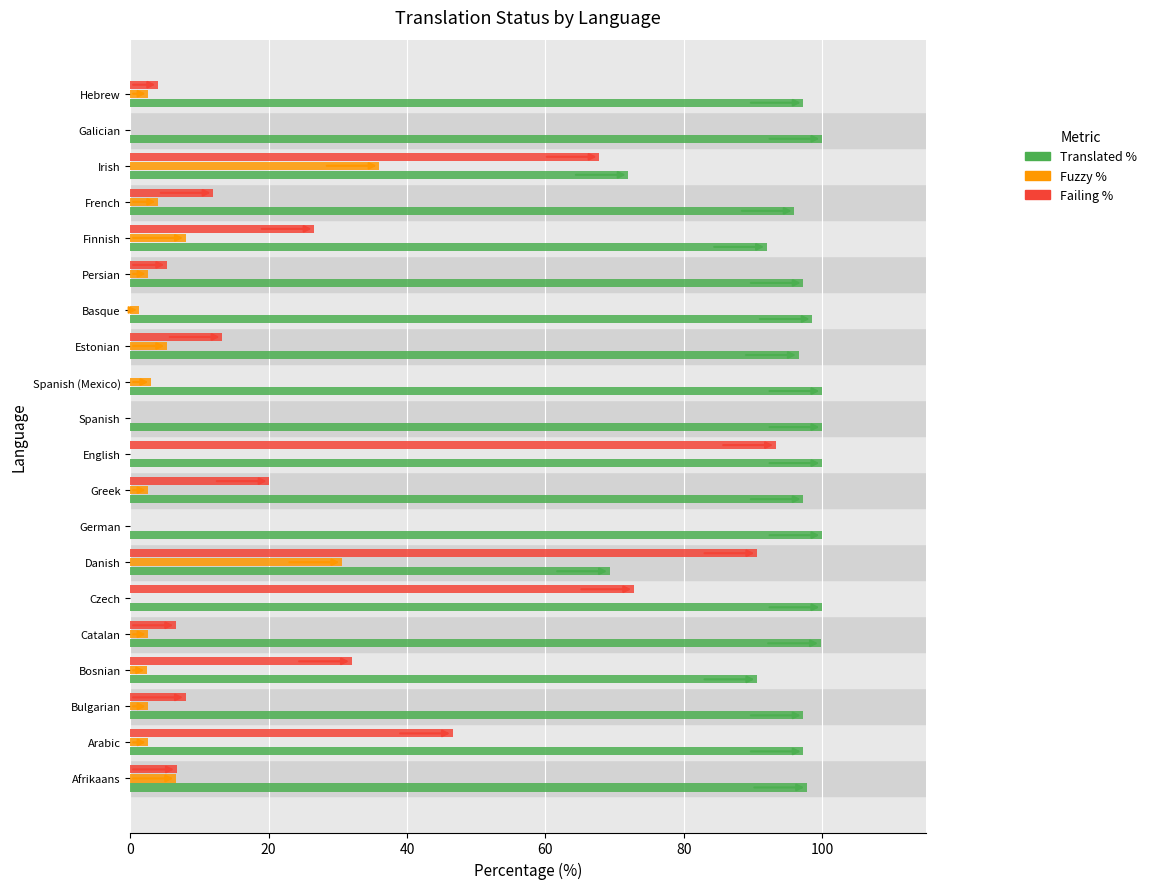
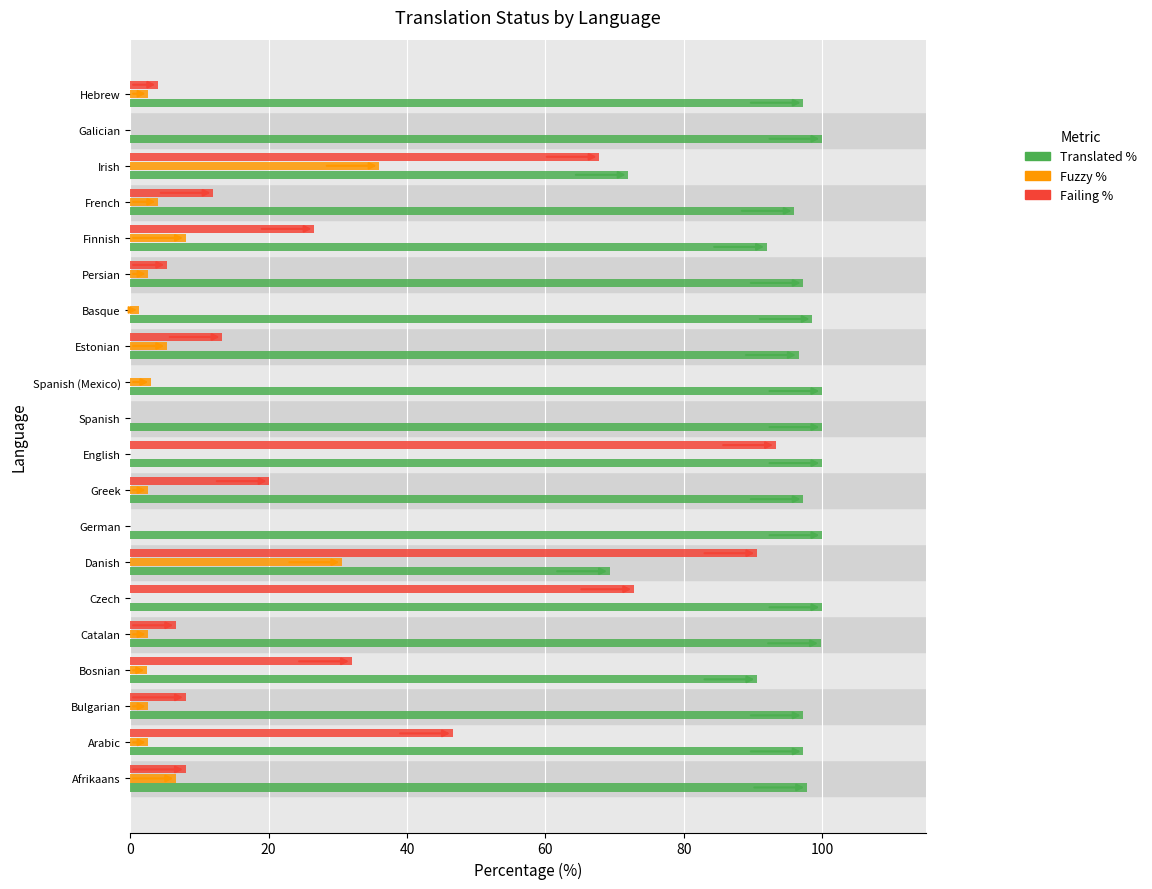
Failing %, Afrikaans: 7 -> 8
